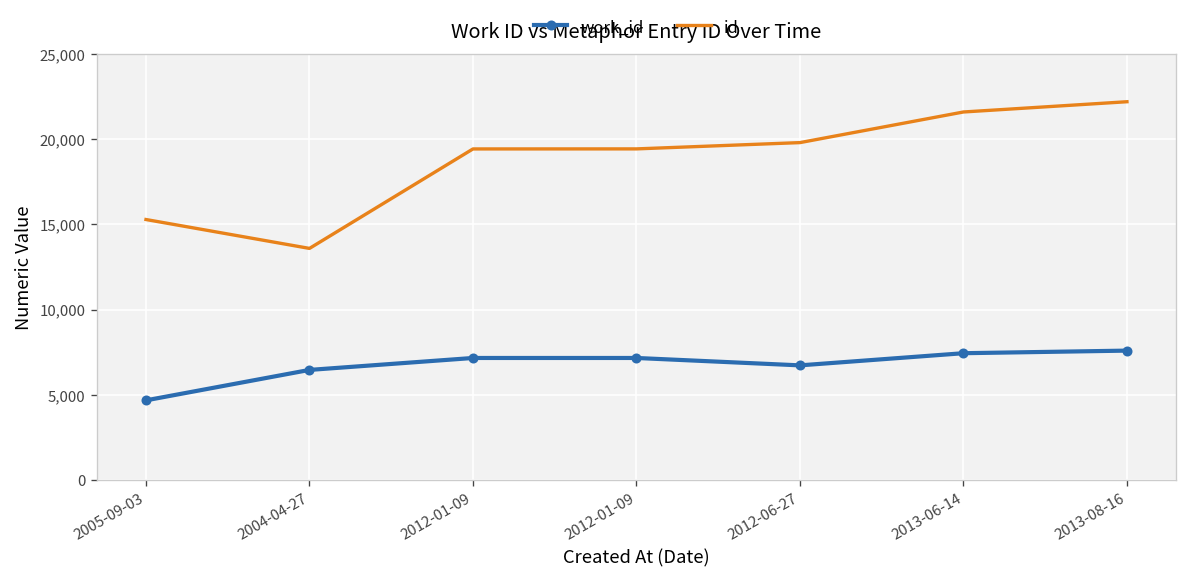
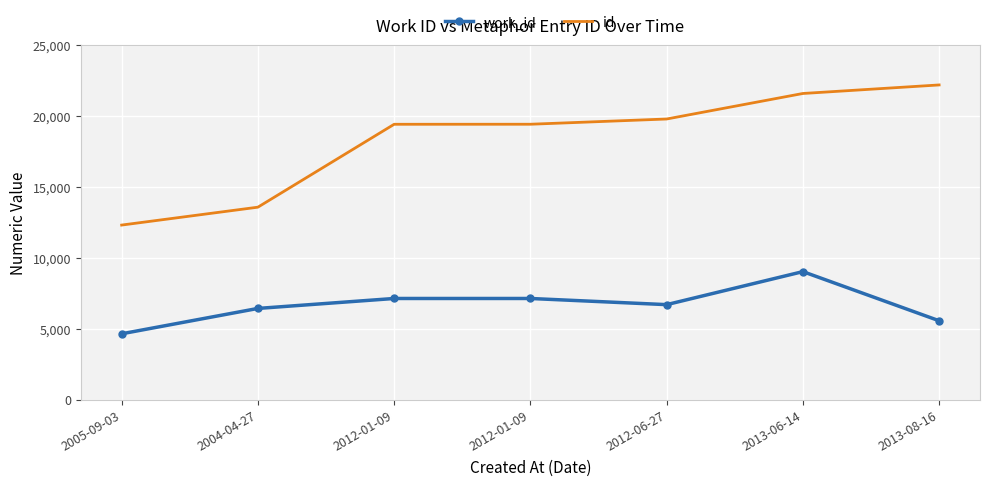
id, 2005-09-03: 15,300 -> 12,300
work_id, 2013-06-14: 7,400 -> 9,100
work_id, 2013-08-16: 7,600 -> 5,600
